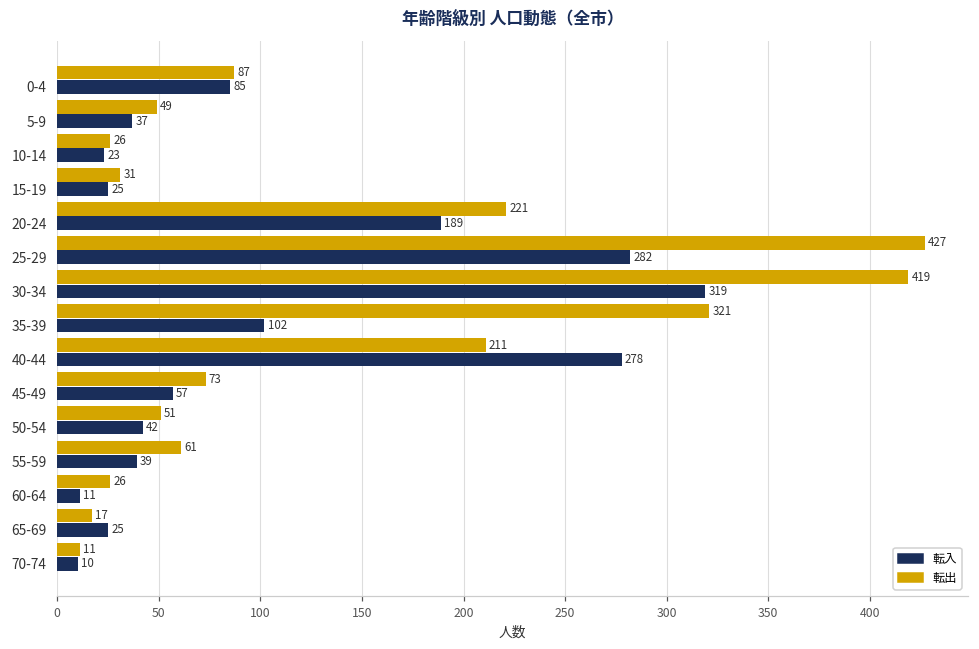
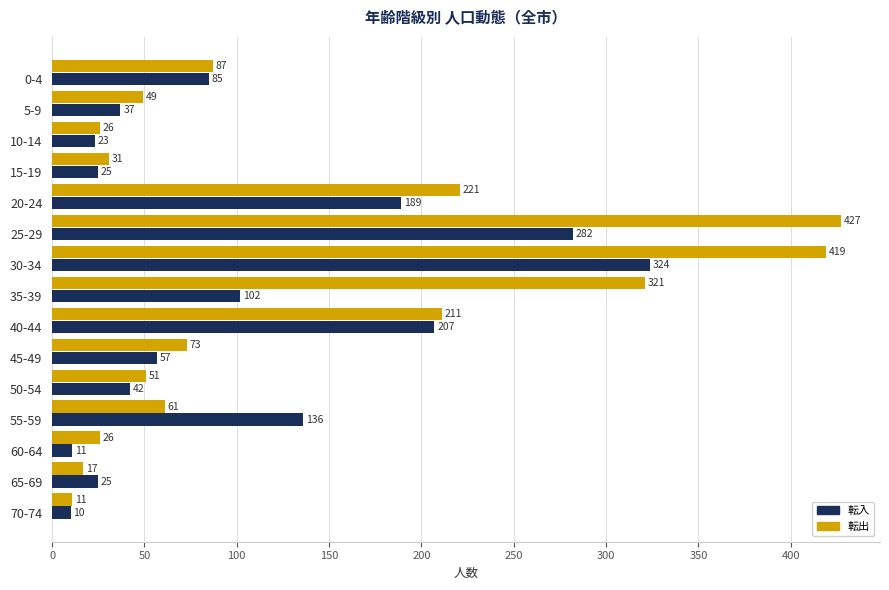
転入, 30-34: 319 -> 324
転入, 40-44: 278 -> 207
転入, 55-59: 39 -> 136
